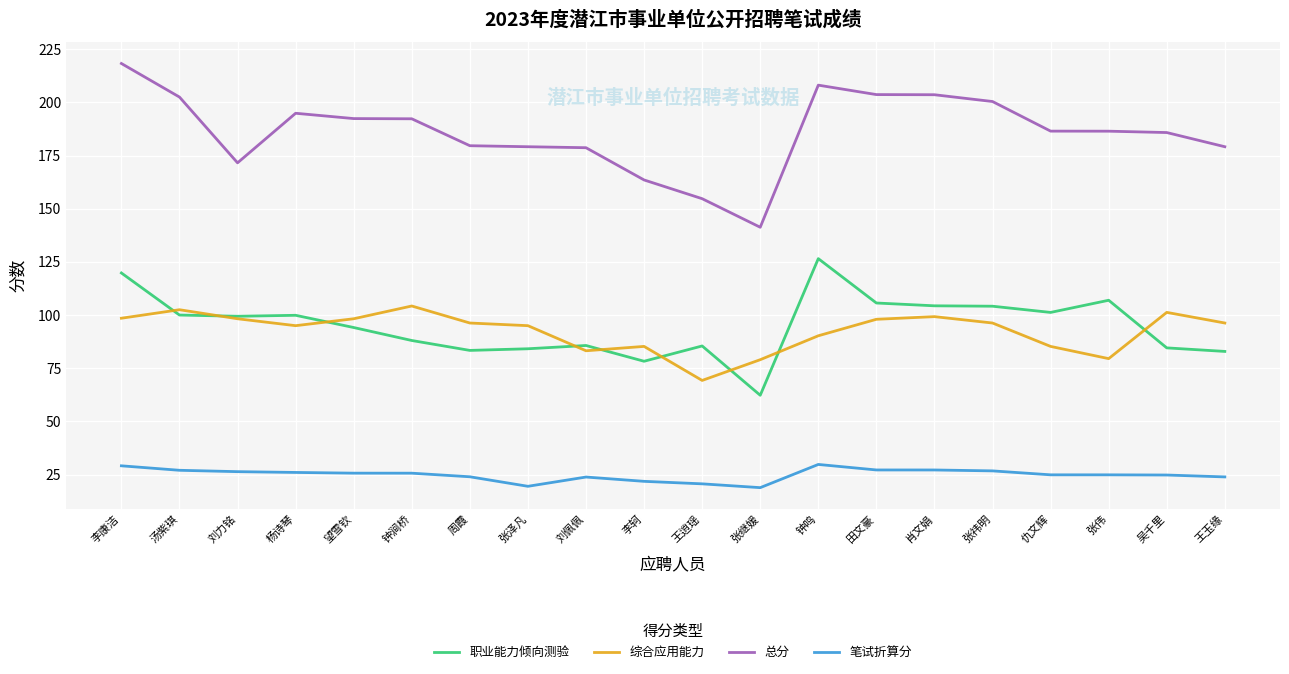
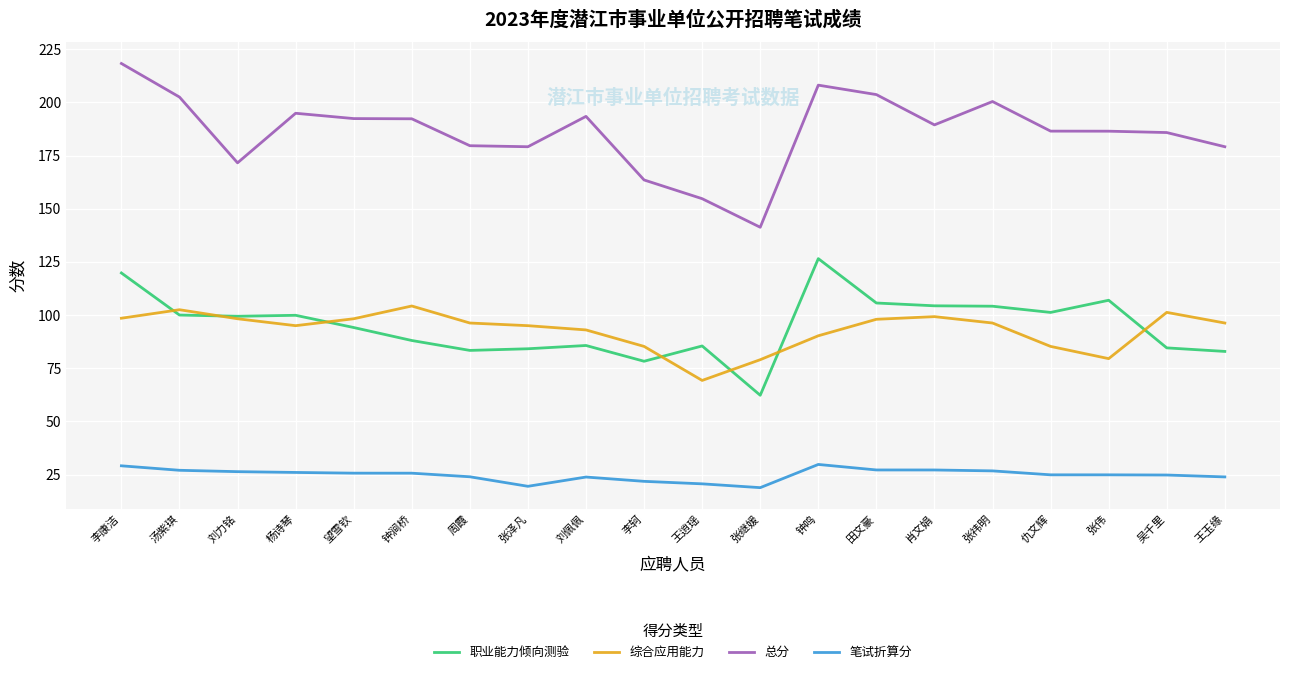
综合应用能力, 刘佩佩: 83 -> 93
总分, 刘佩佩: 179 -> 193
总分, 肖文娟: 204 -> 189
